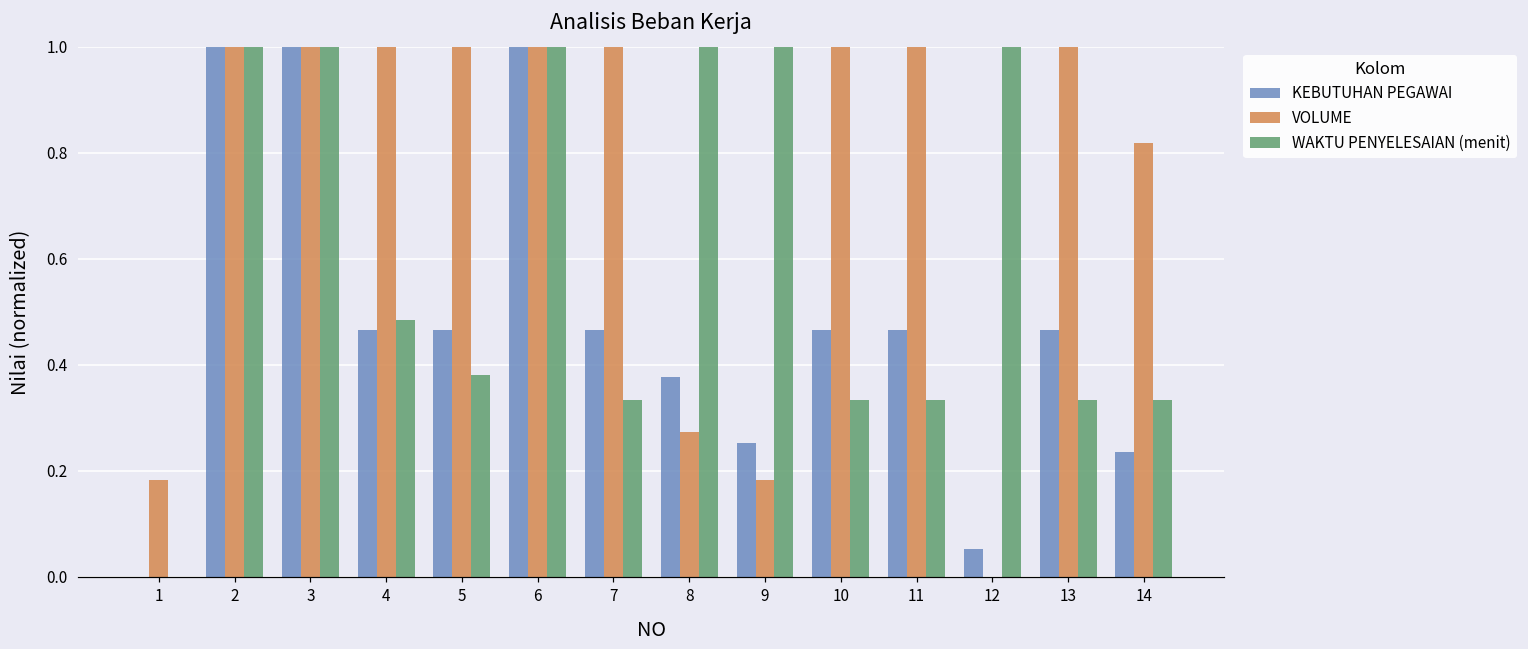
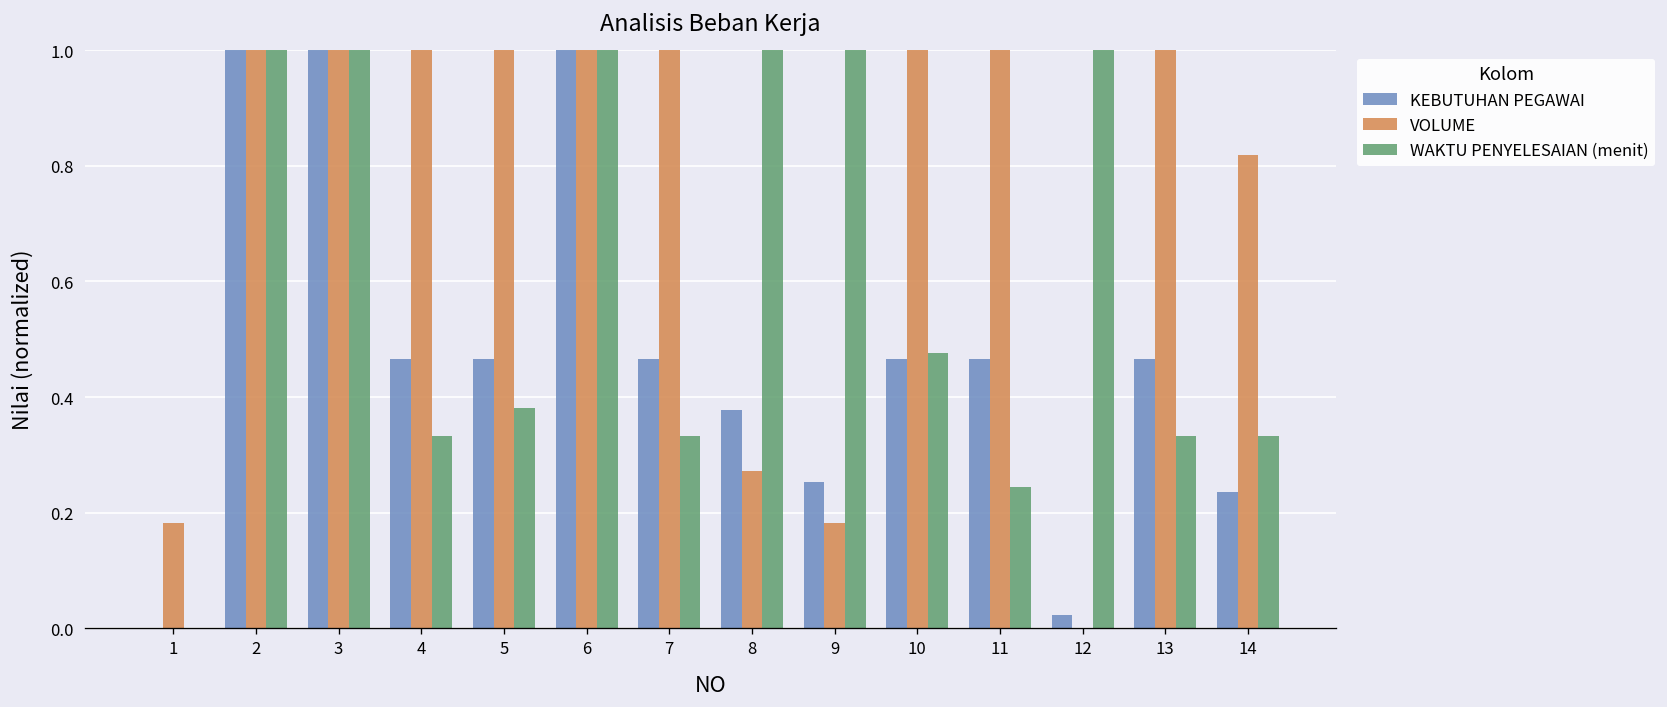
WAKTU PENYELESAIAN (menit), 4: 0.48 -> 0.33
WAKTU PENYELESAIAN (menit), 10: 0.33 -> 0.48
WAKTU PENYELESAIAN (menit), 11: 0.33 -> 0.24
KEBUTUHAN PEGAWAI, 12: 0.05 -> 0.02
